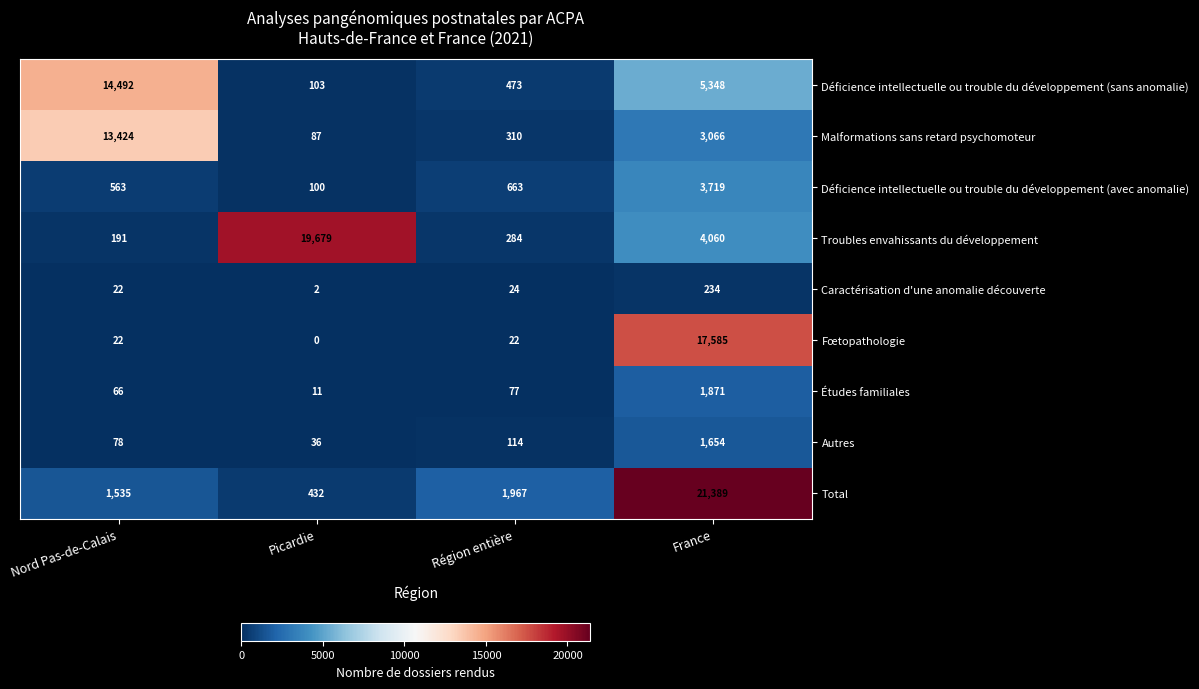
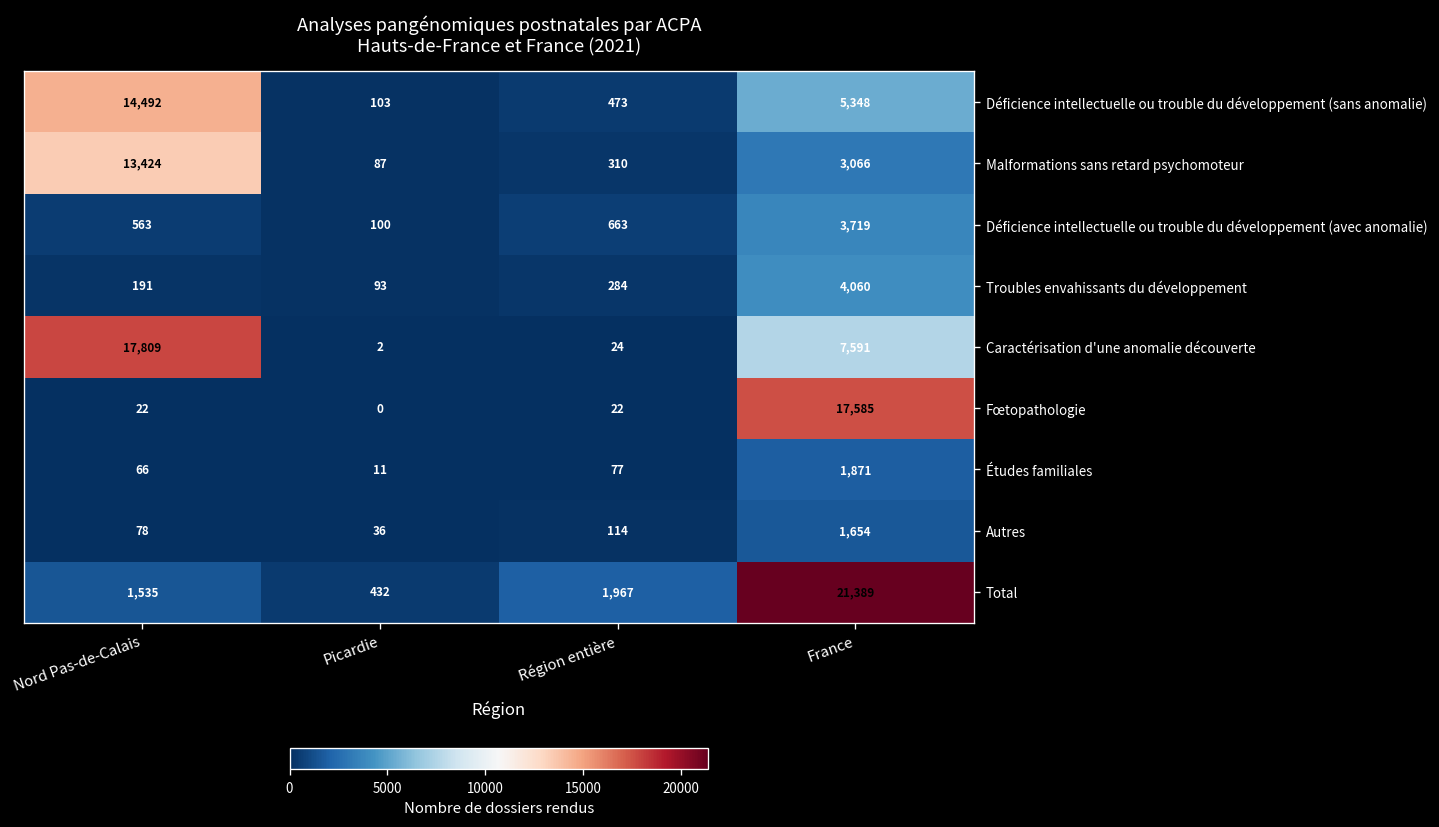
Troubles envahissants du développement, Picardie: 19,679 -> 93
Caractérisation d'une anomalie découverte, Nord Pas-de-Calais: 22 -> 17,809
Caractérisation d'une anomalie découverte, France: 234 -> 7,591
